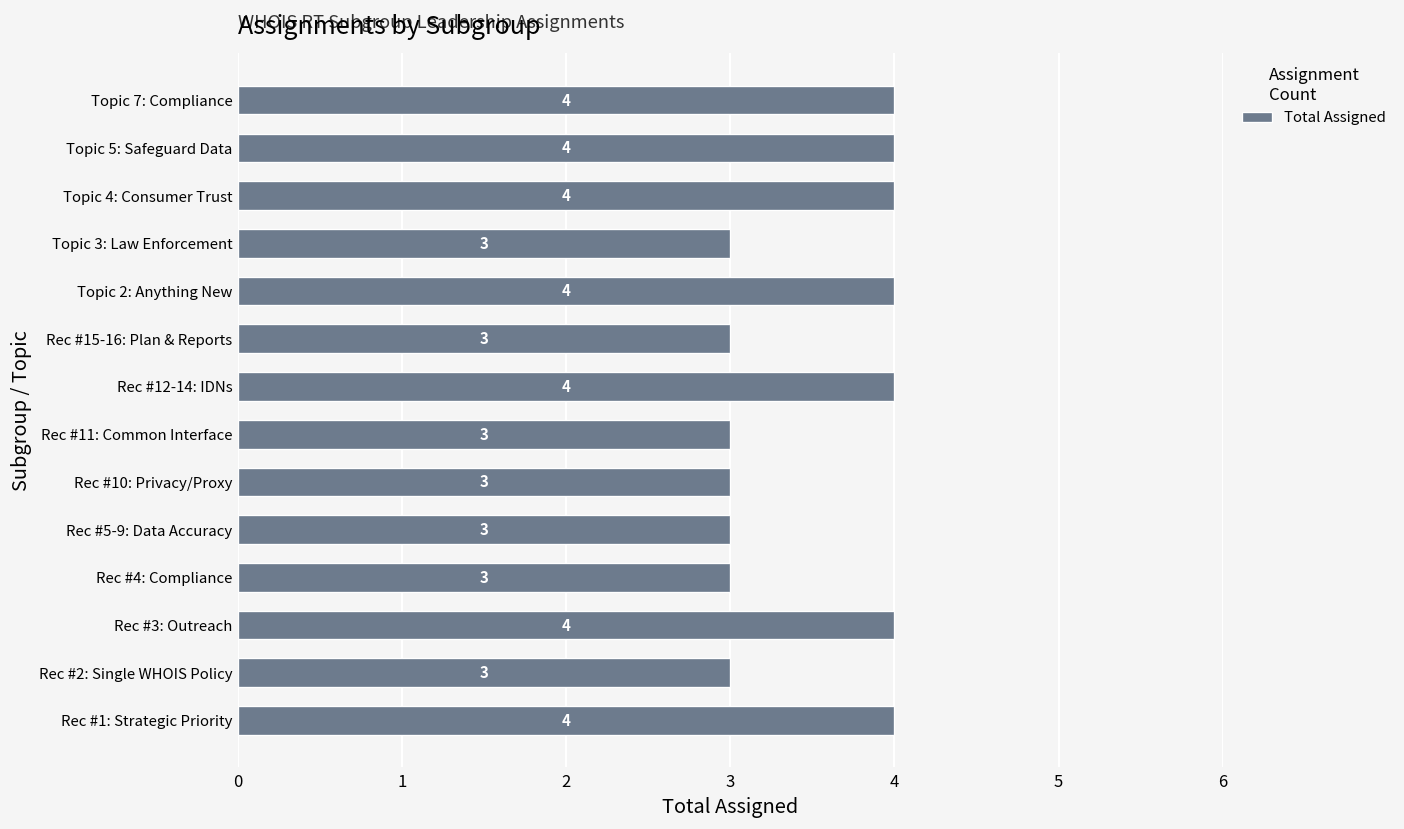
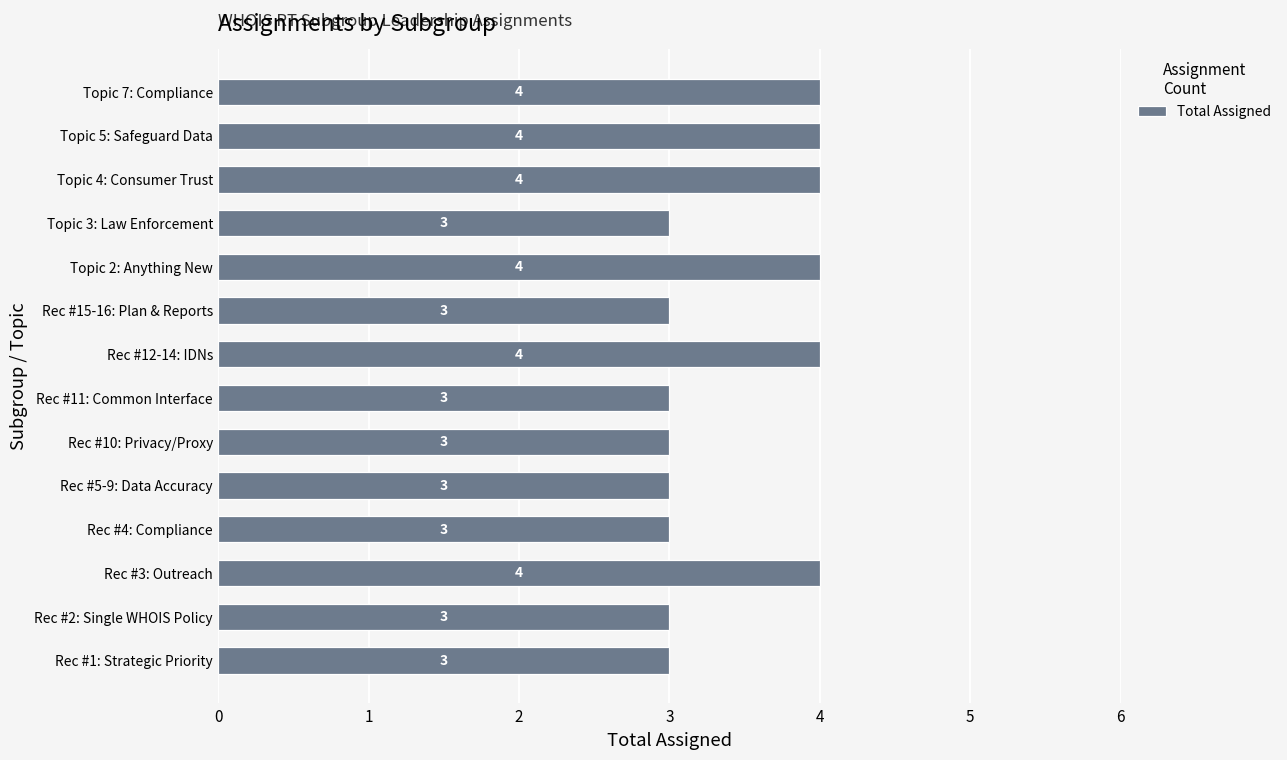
Rec #1: Strategic Priority: 4 -> 3
